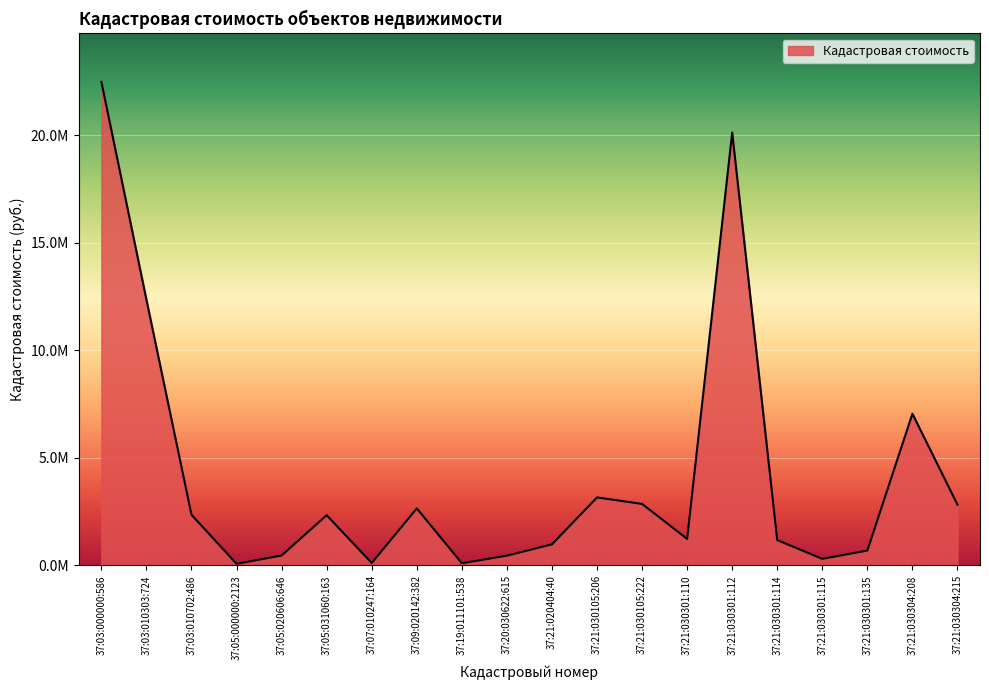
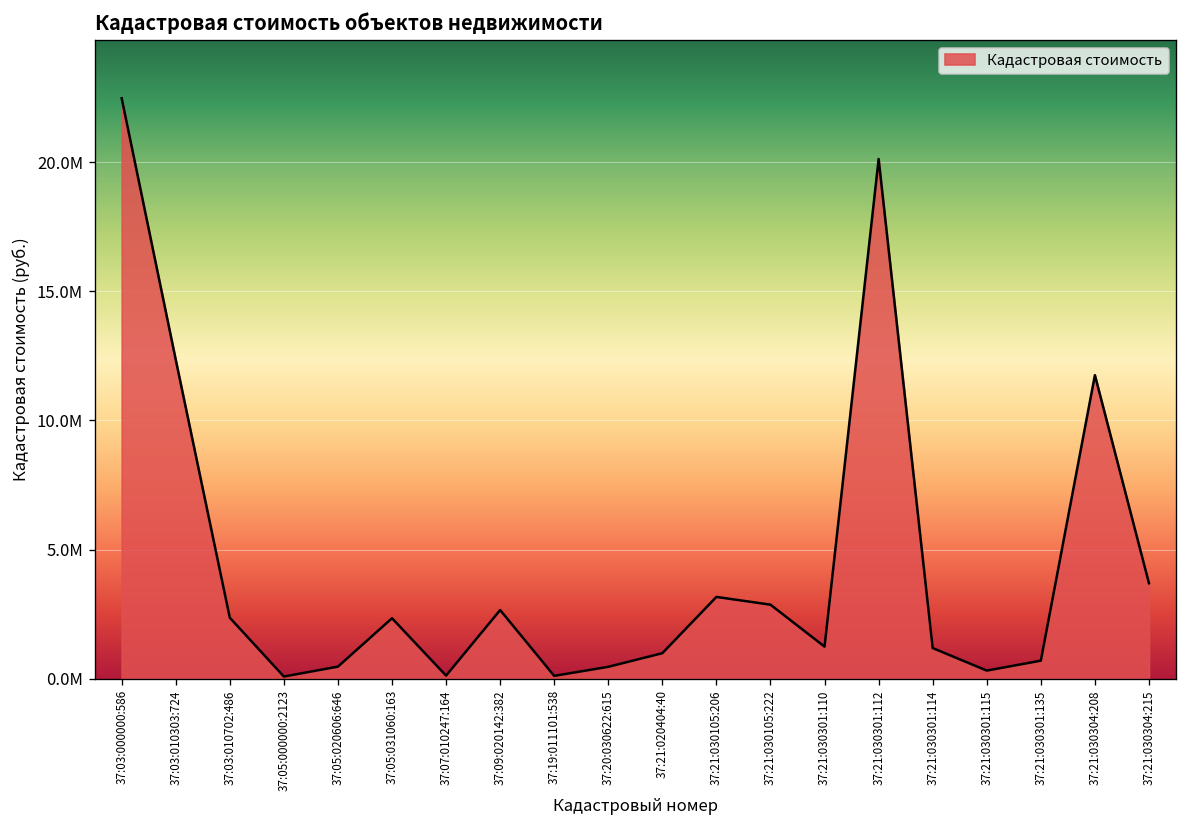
37:21:030304:208: 7100000 -> 11800000
37:21:030304:215: 2800000 -> 3700000
